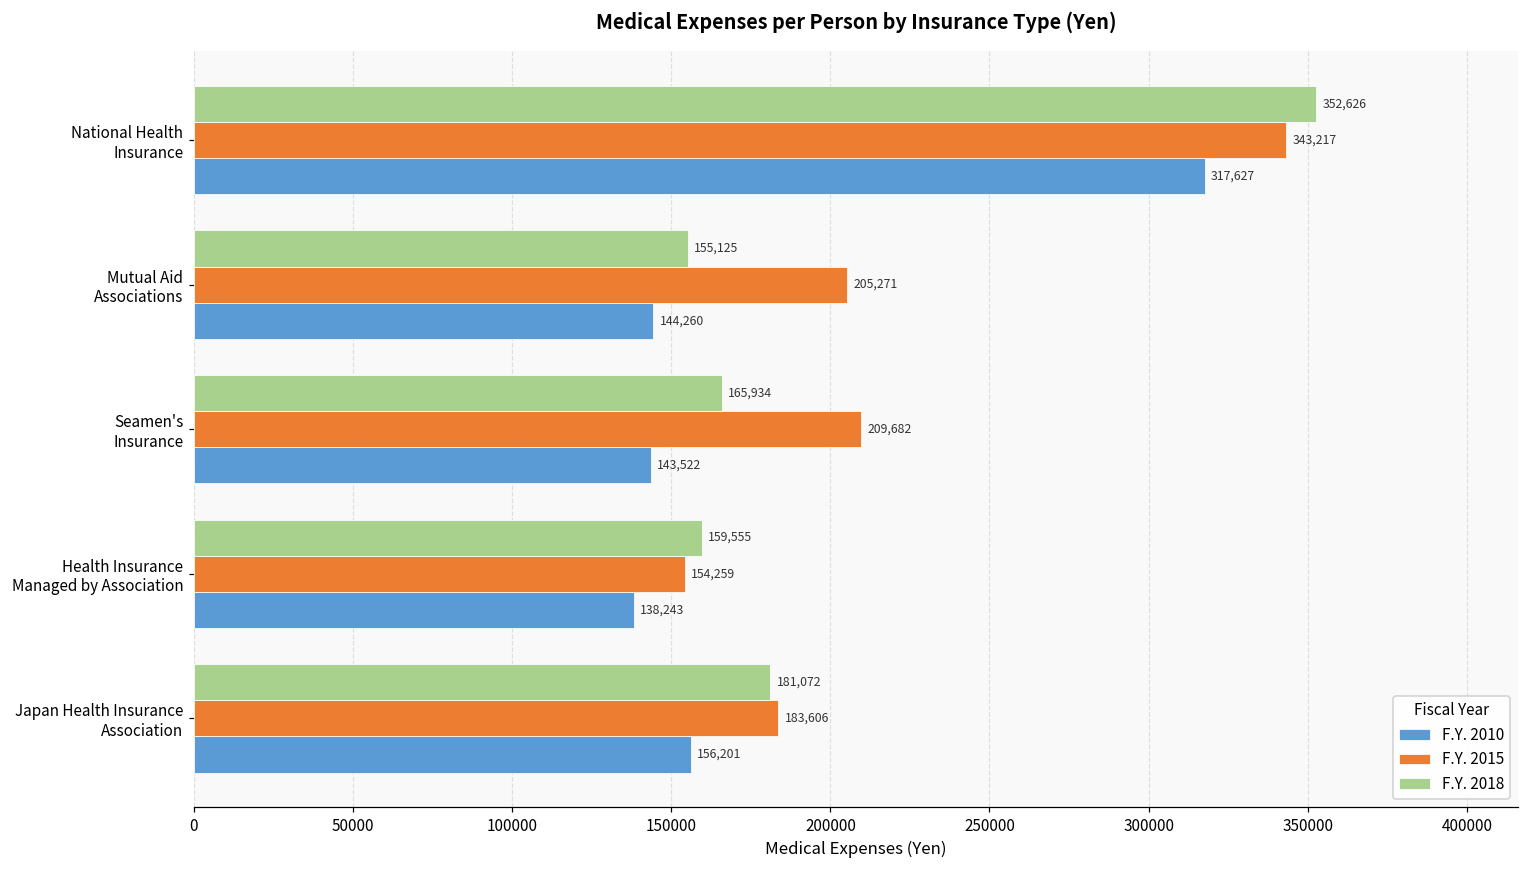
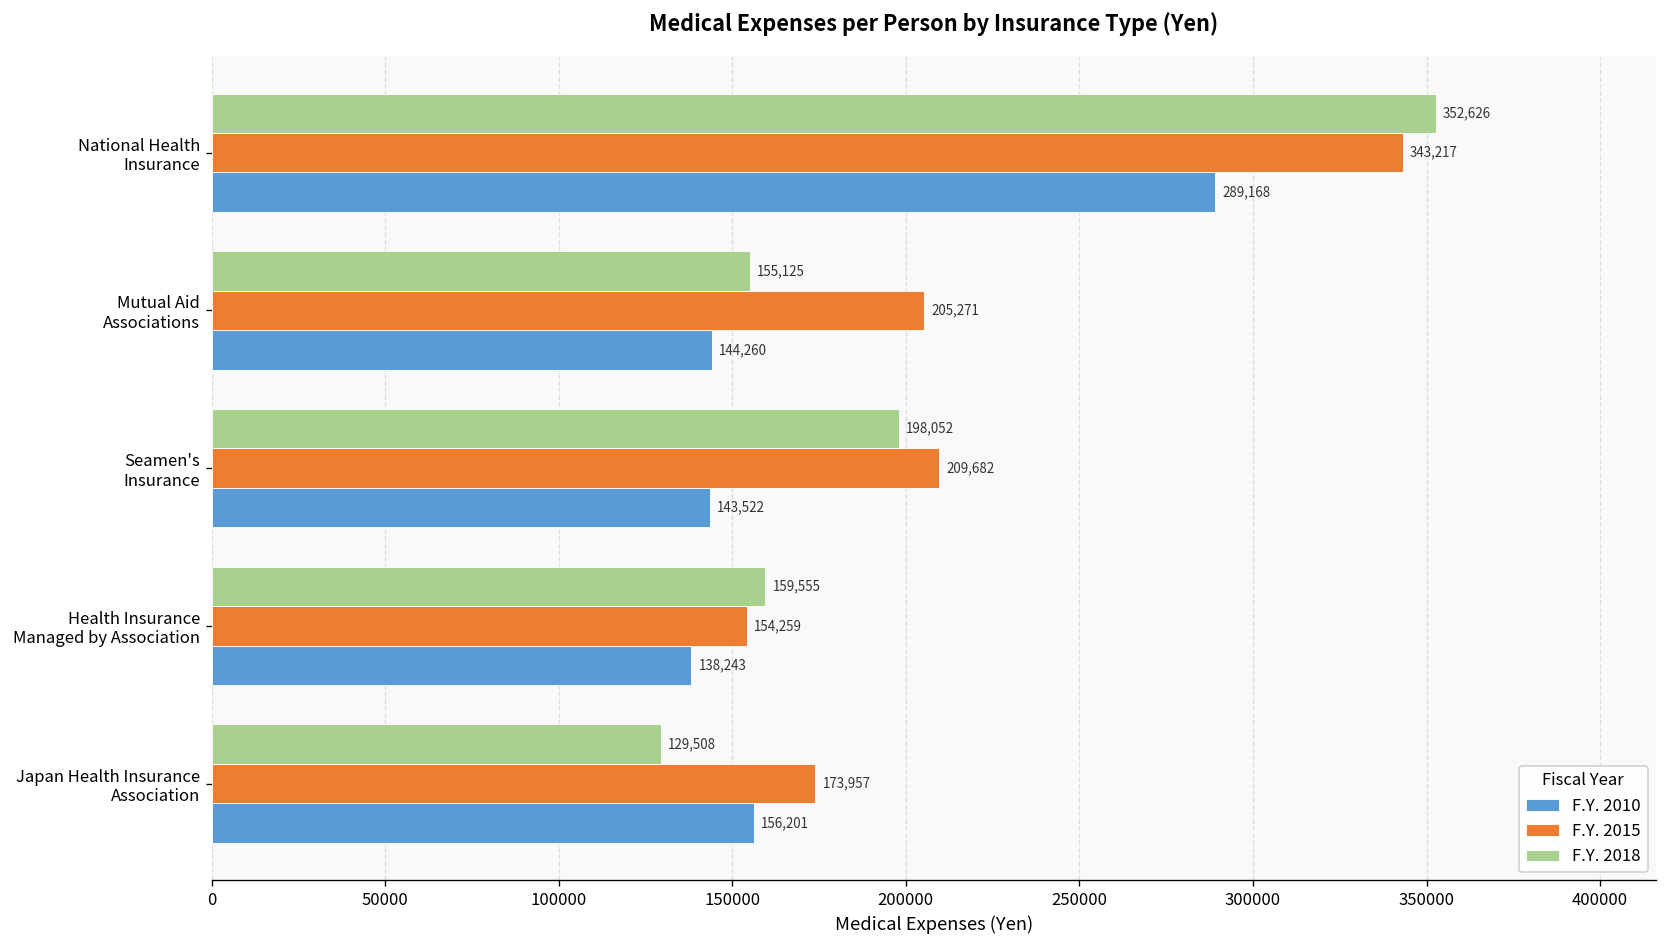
F.Y. 2010, National Health Insurance: 317,627 -> 289,168
F.Y. 2018, Seamen's Insurance: 165,934 -> 198,052
F.Y. 2018, Japan Health Insurance Association: 181,072 -> 129,508
F.Y. 2015, Japan Health Insurance Association: 183,606 -> 173,957
